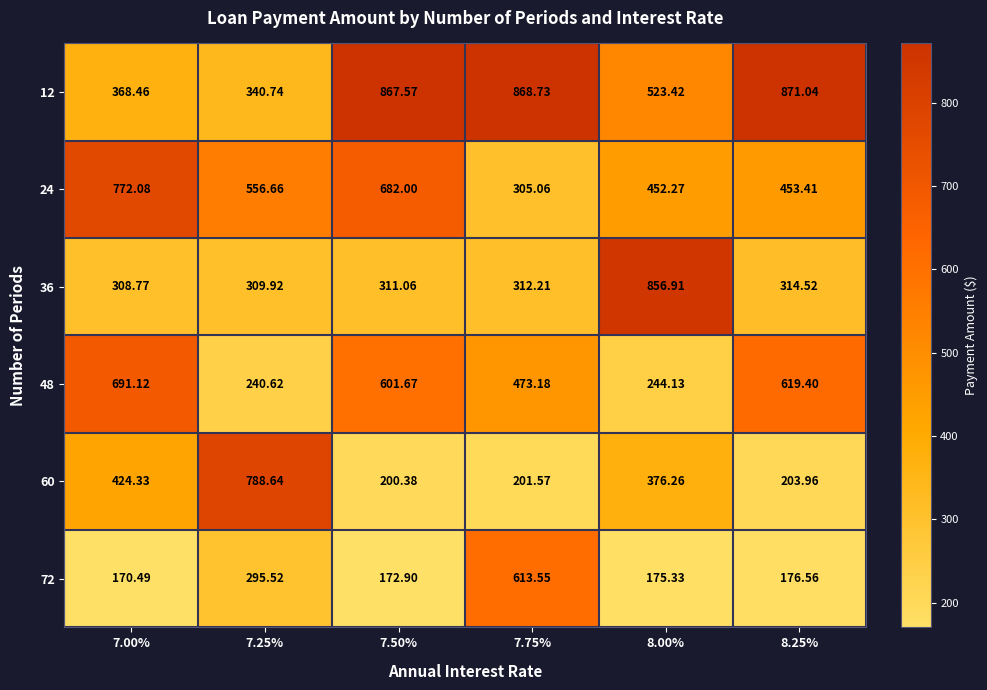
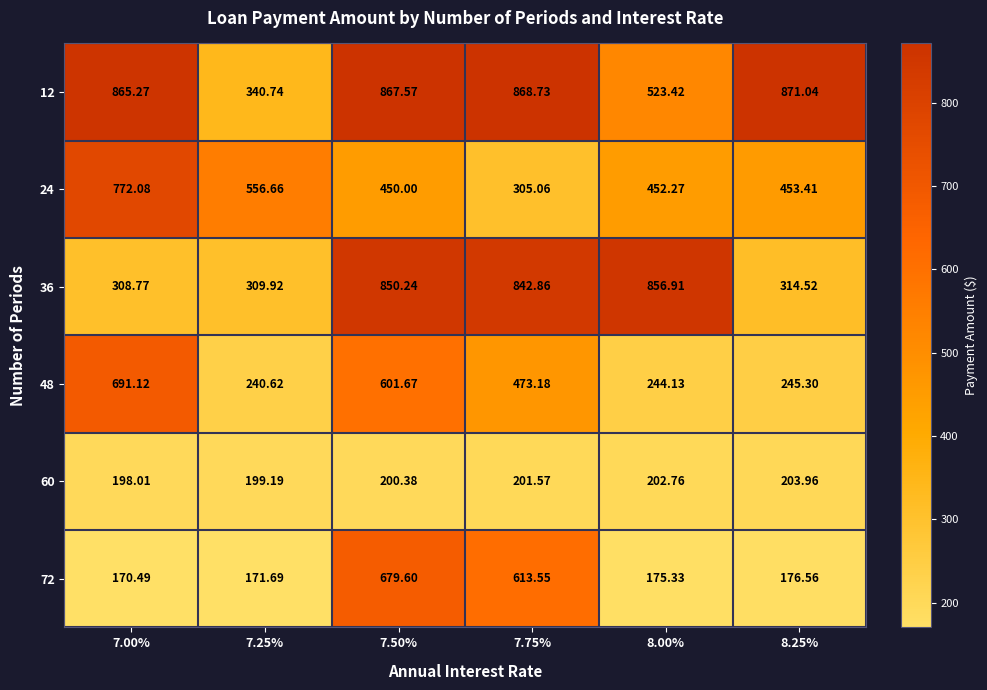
12, 7.00%: 368.46 -> 865.27
24, 7.50%: 682.00 -> 450.00
36, 7.50%: 311.06 -> 850.24
36, 7.75%: 312.21 -> 842.86
48, 8.25%: 619.40 -> 245.30
60, 7.00%: 424.33 -> 198.01
60, 7.25%: 788.64 -> 199.19
60, 8.00%: 376.26 -> 202.76
72, 7.25%: 295.52 -> 171.69
72, 7.50%: 172.90 -> 679.60
